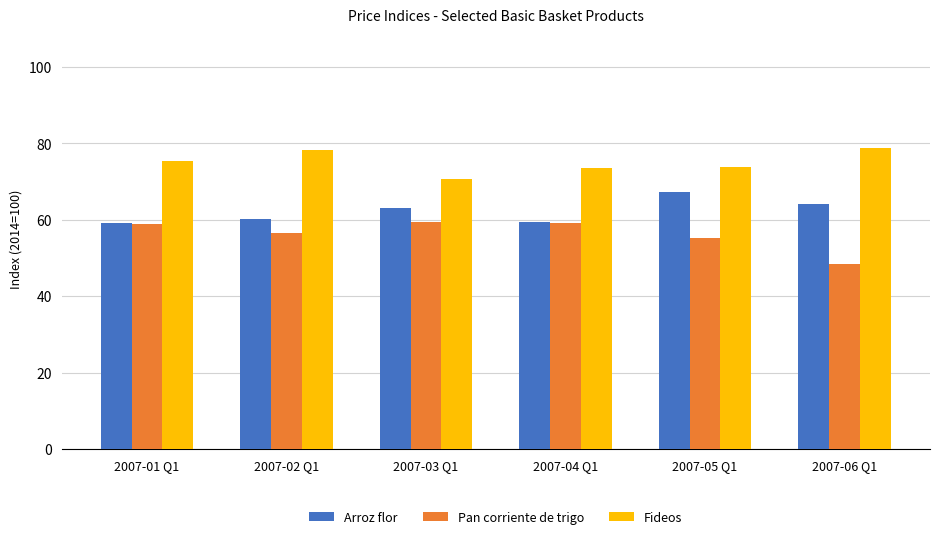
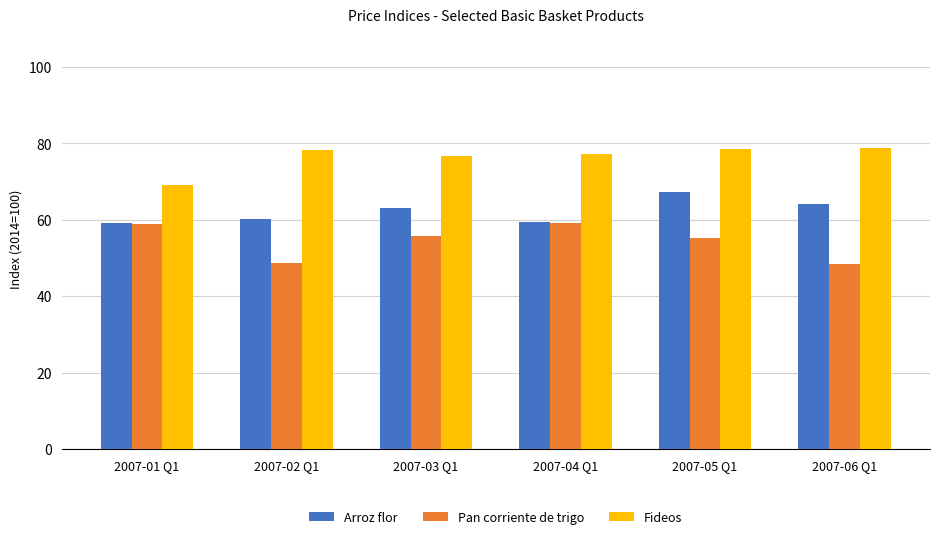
Fideos, 2007-01 Q1: 75 -> 69
Pan corriente de trigo, 2007-02 Q1: 57 -> 49
Pan corriente de trigo, 2007-03 Q1: 59 -> 56
Fideos, 2007-03 Q1: 71 -> 77
Fideos, 2007-04 Q1: 73 -> 77
Fideos, 2007-05 Q1: 74 -> 79
